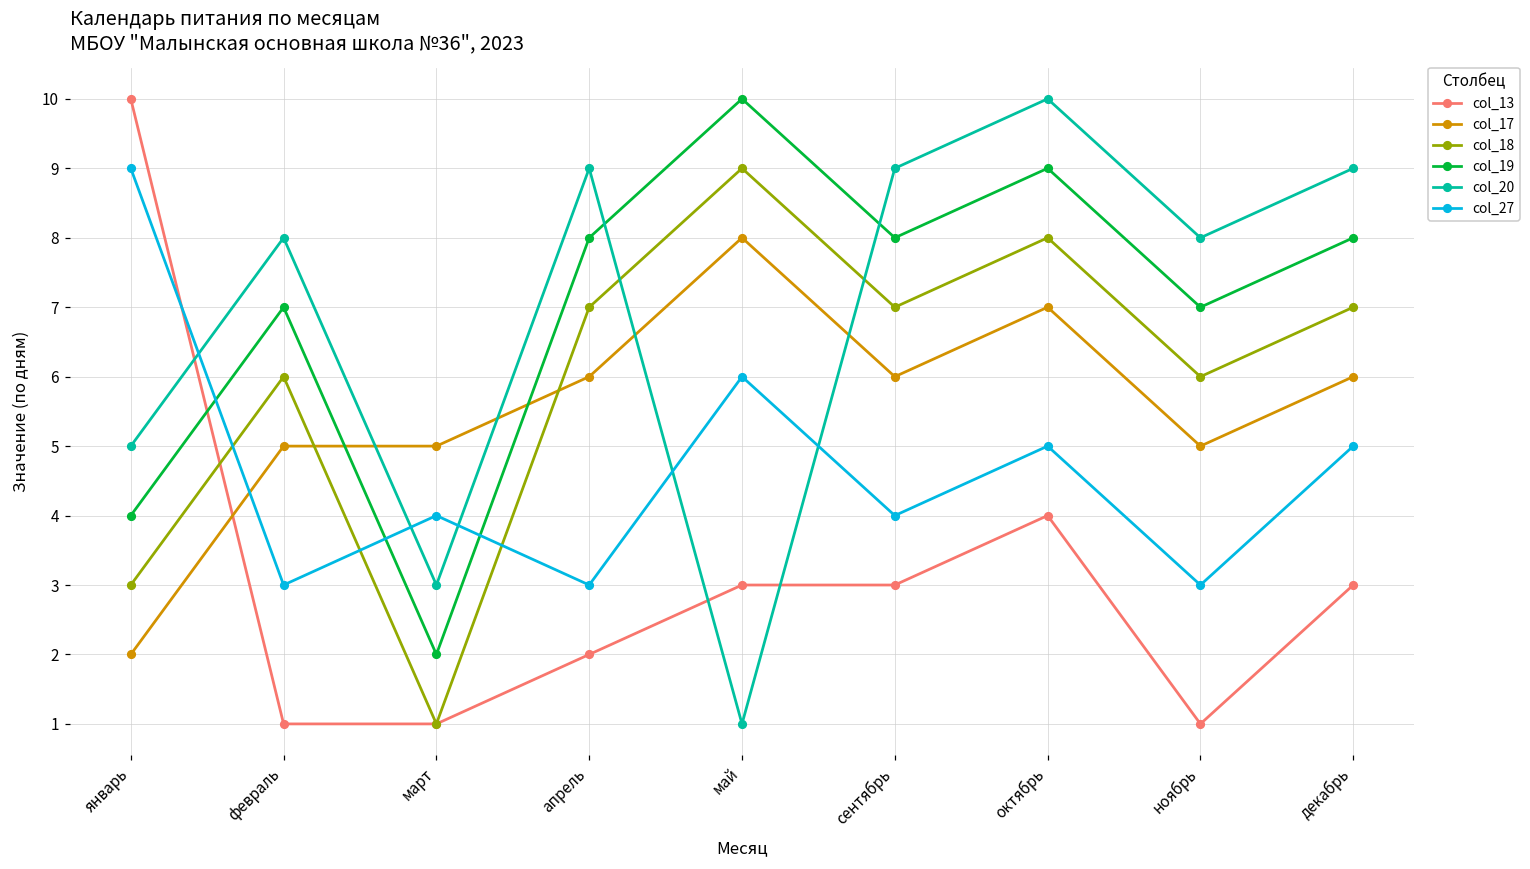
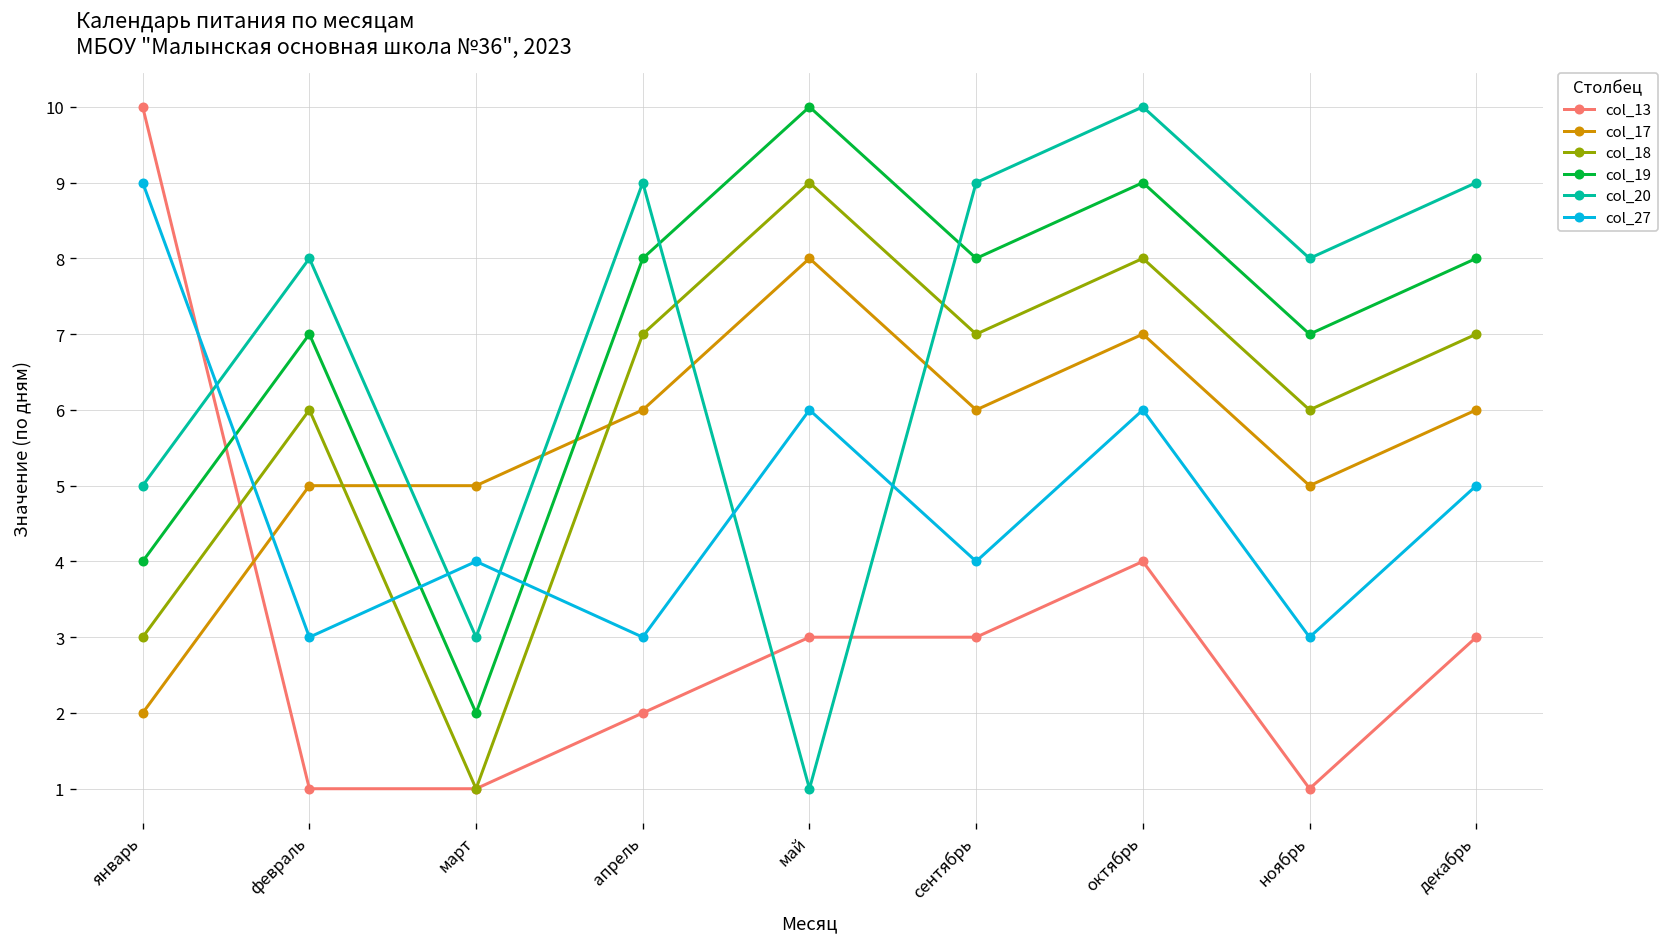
col_27, октябрь: 5 -> 6
